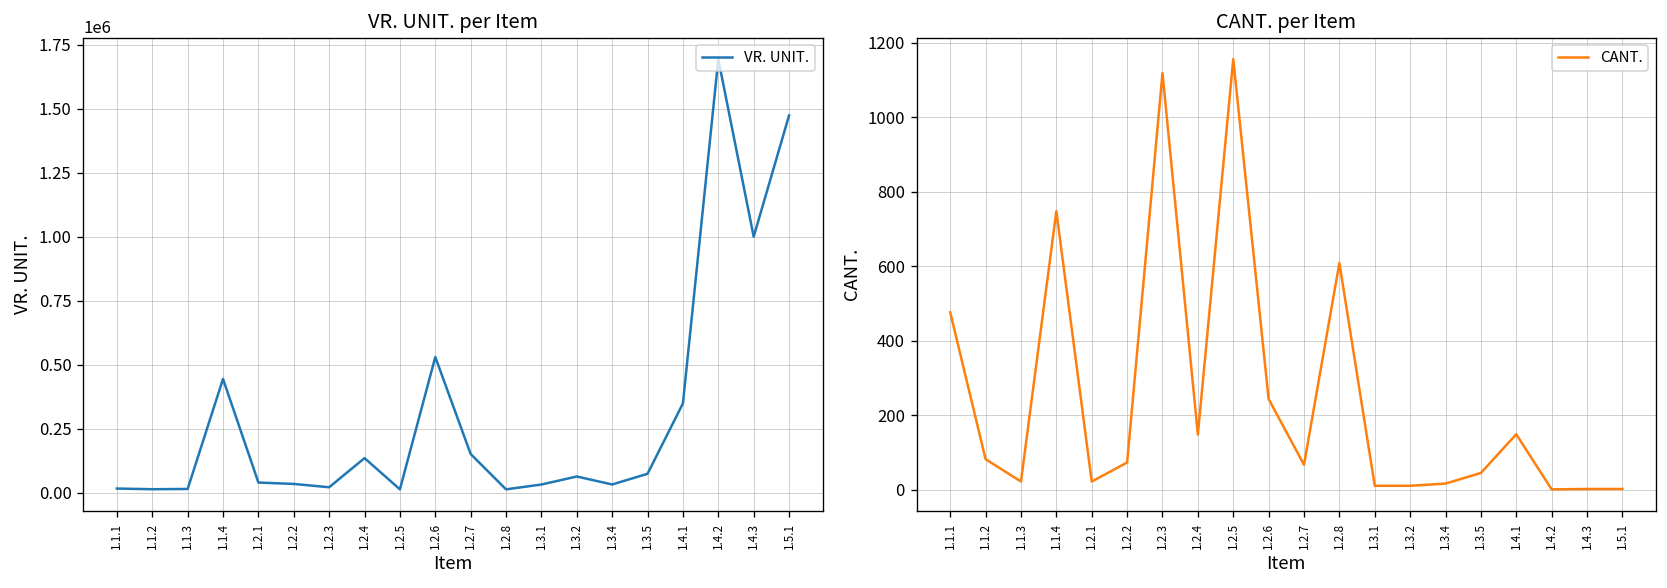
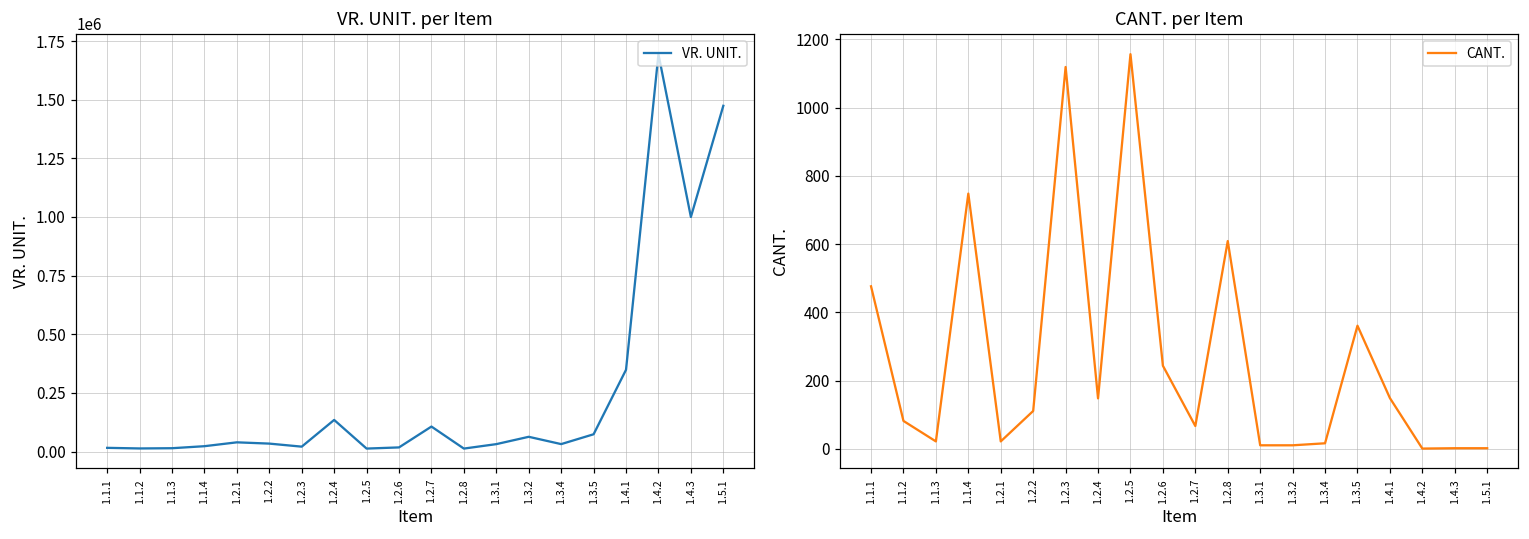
VR. UNIT. per Item, 1.1.4: 440000 -> 20000
VR. UNIT. per Item, 1.2.6: 530000 -> 20000
VR. UNIT. per Item, 1.2.7: 150000 -> 110000
CANT. per Item, 1.2.2: 70 -> 110
CANT. per Item, 1.3.5: 50 -> 360
